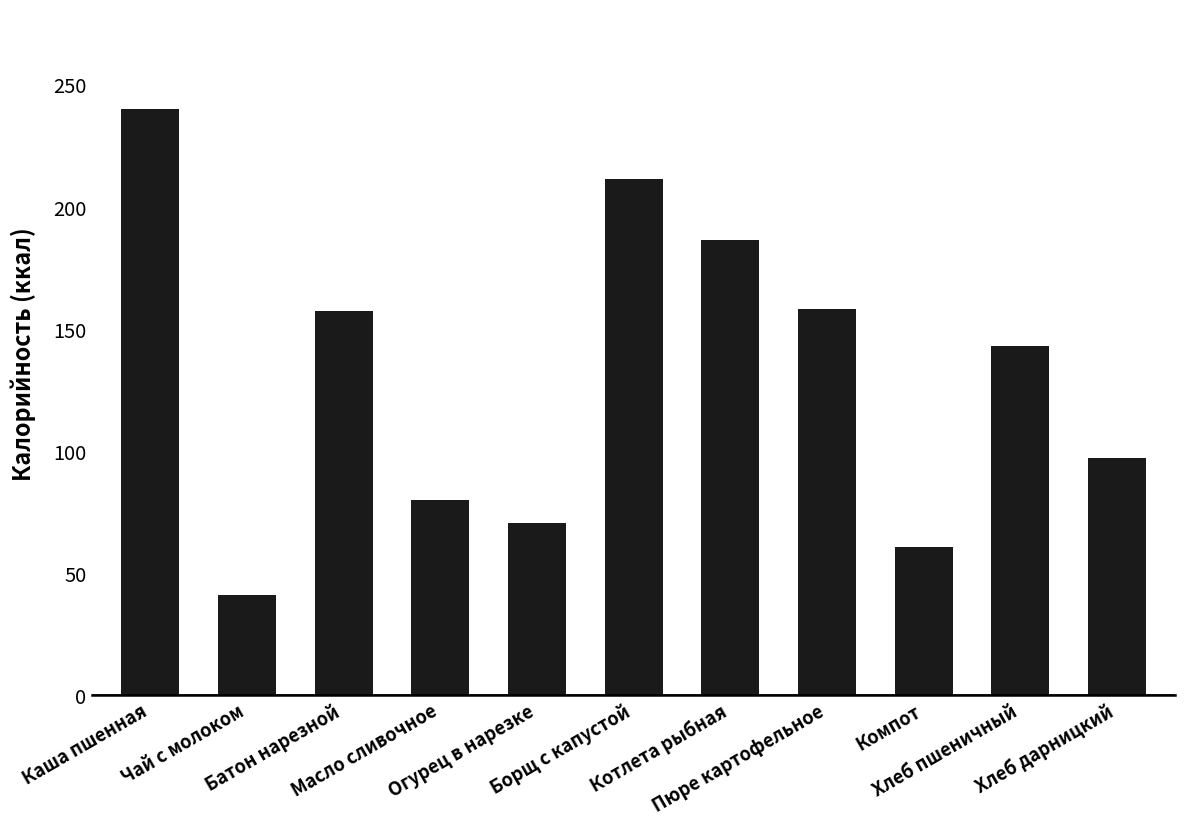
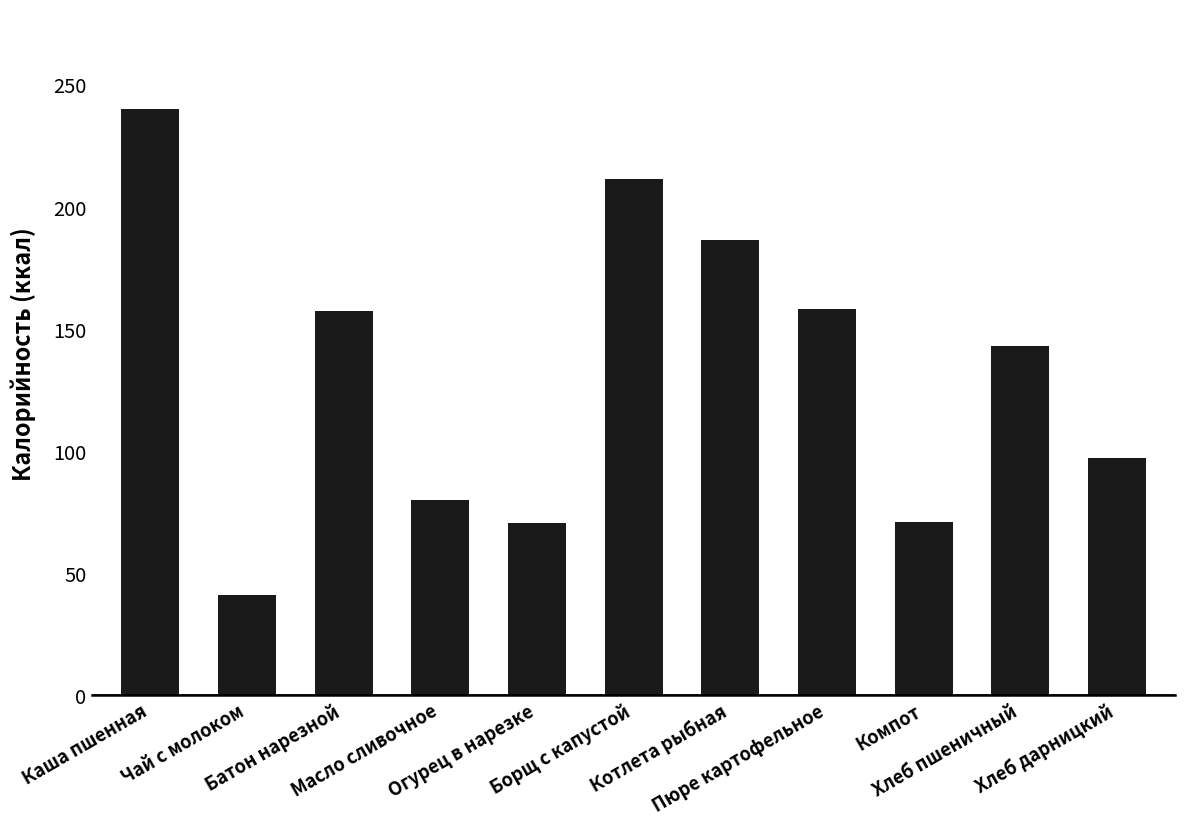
Компот: 61 -> 71
